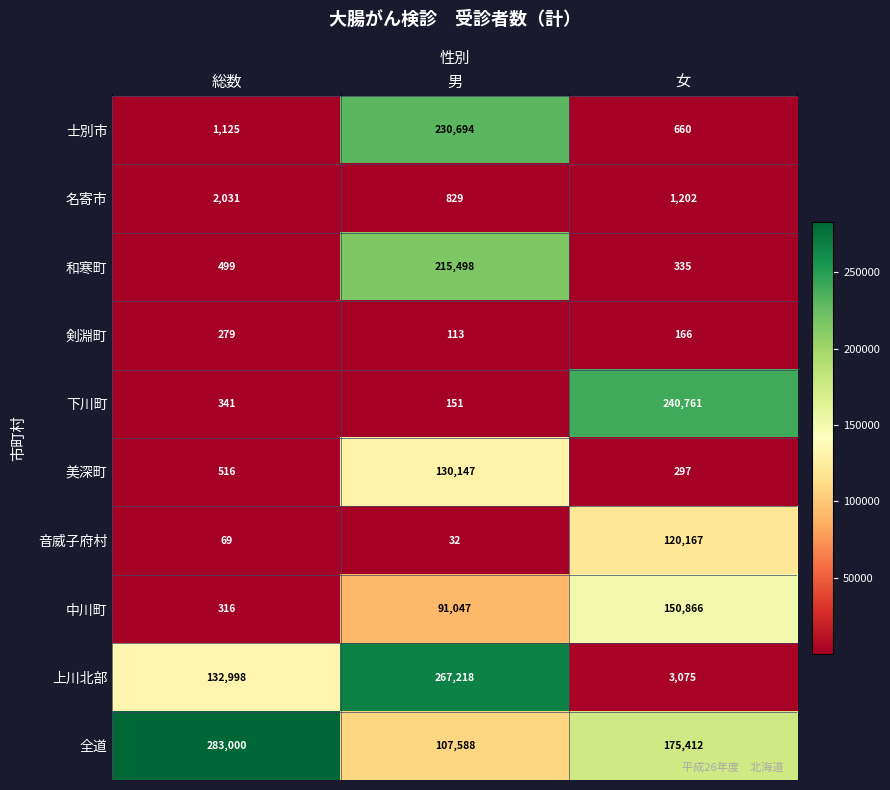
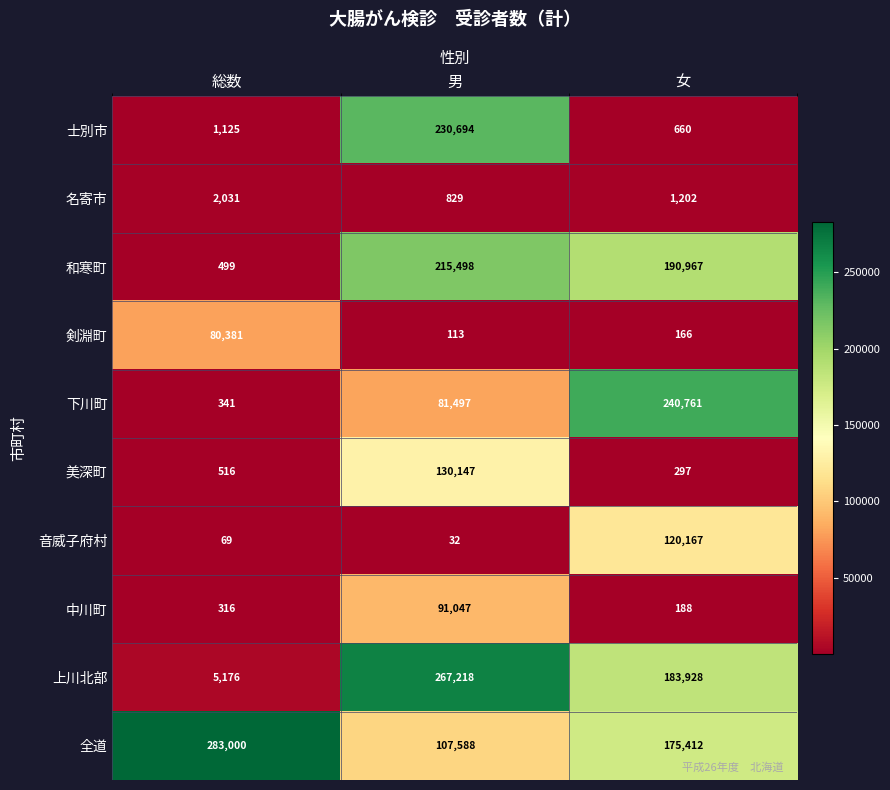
和寒町, 女: 335 -> 190,967
剣淵町, 総数: 279 -> 80,381
下川町, 男: 151 -> 81,497
中川町, 女: 150,866 -> 188
上川北部, 総数: 132,998 -> 5,176
上川北部, 女: 3,075 -> 183,928
